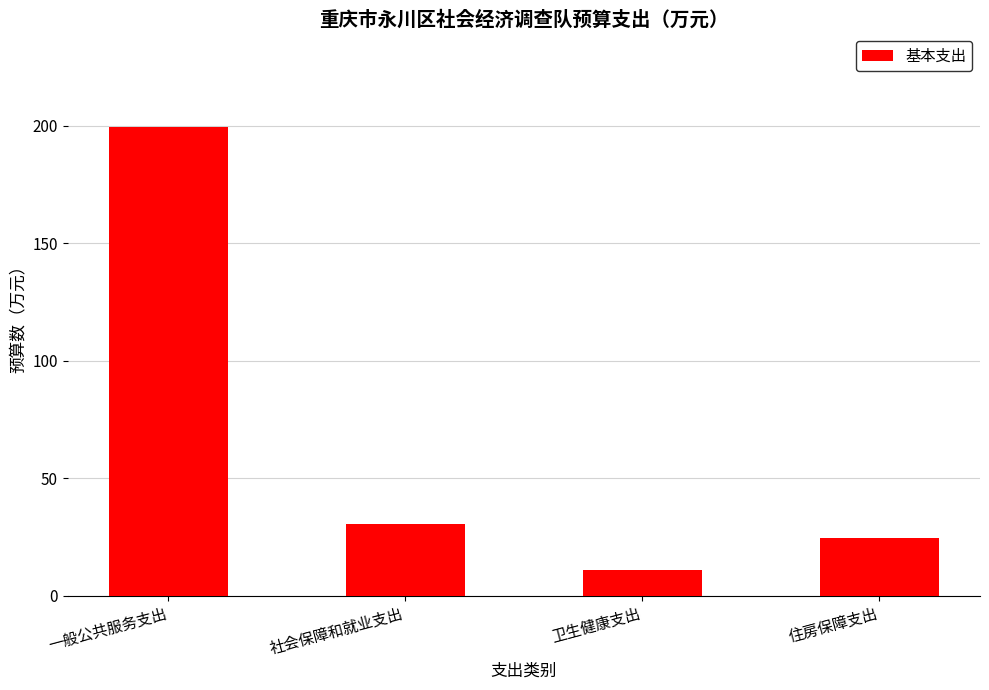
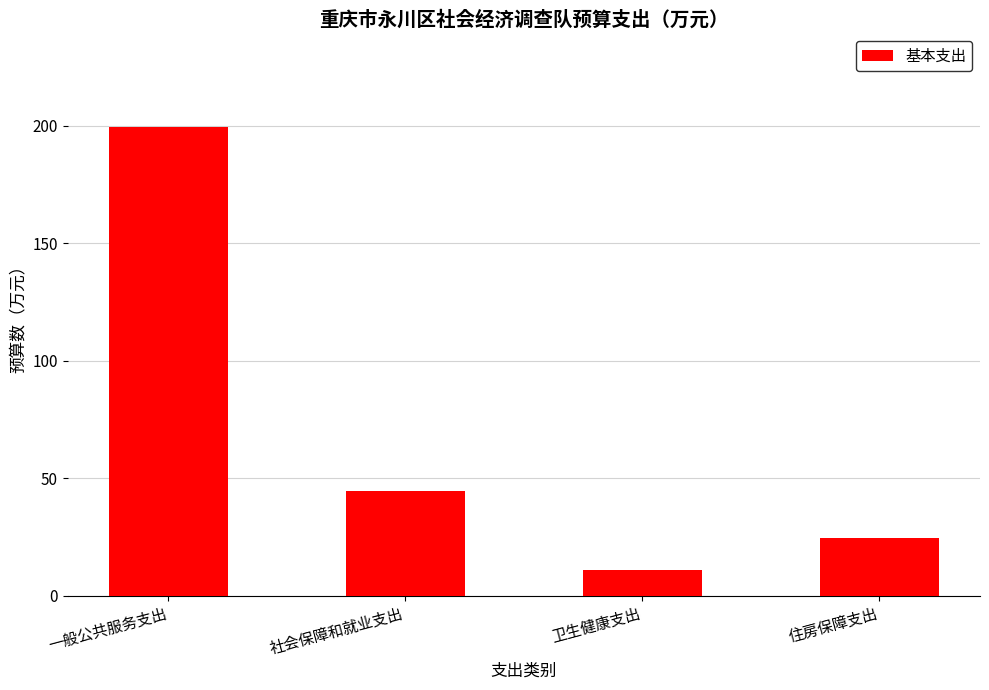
社会保障和就业支出: 30 -> 45
